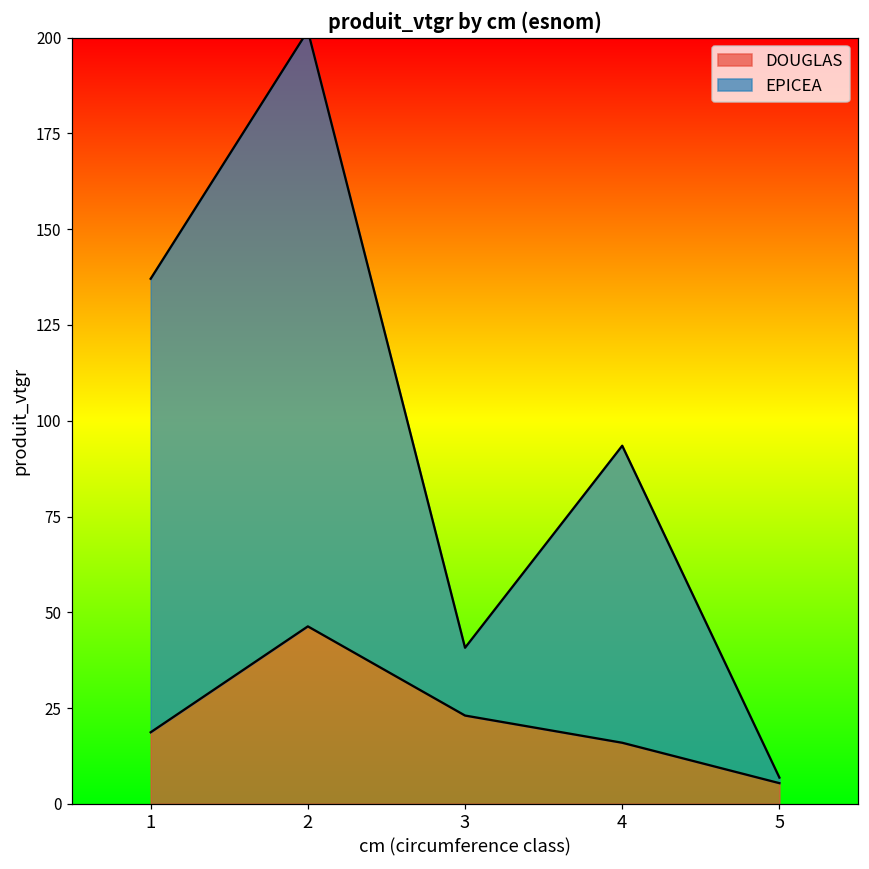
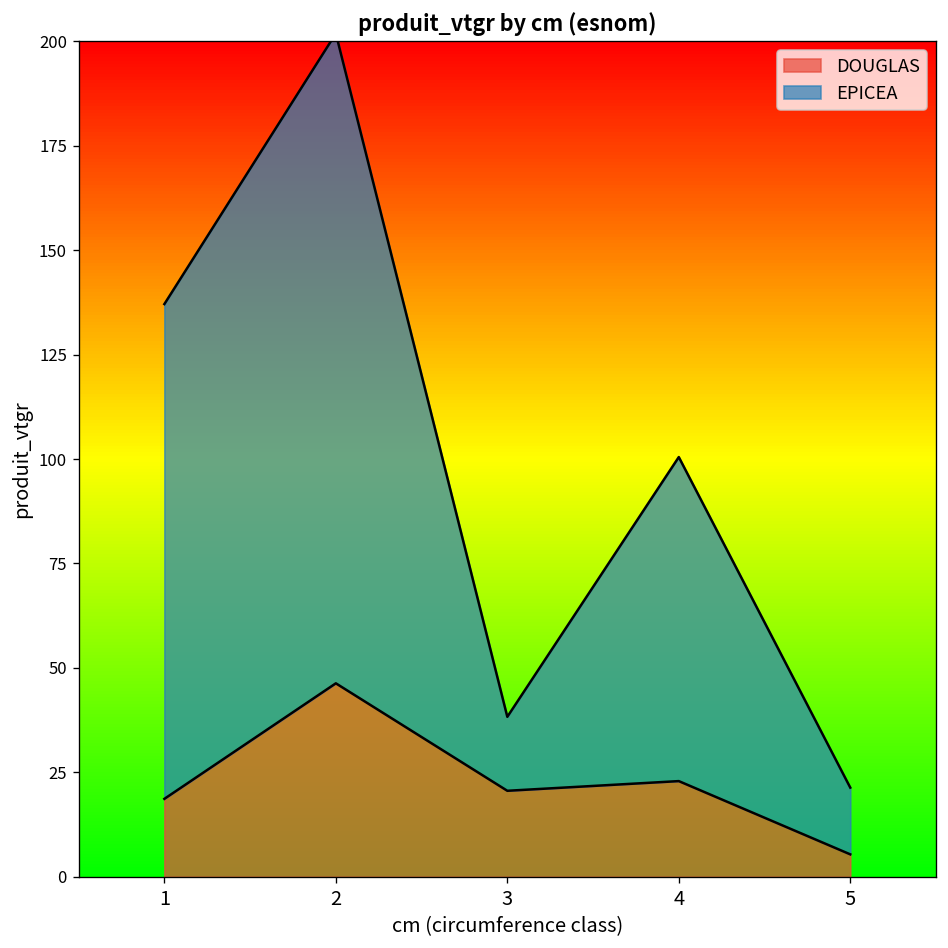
DOUGLAS, 3: 23 -> 21
DOUGLAS, 4: 16 -> 23
EPICEA, 5: 1 -> 16
